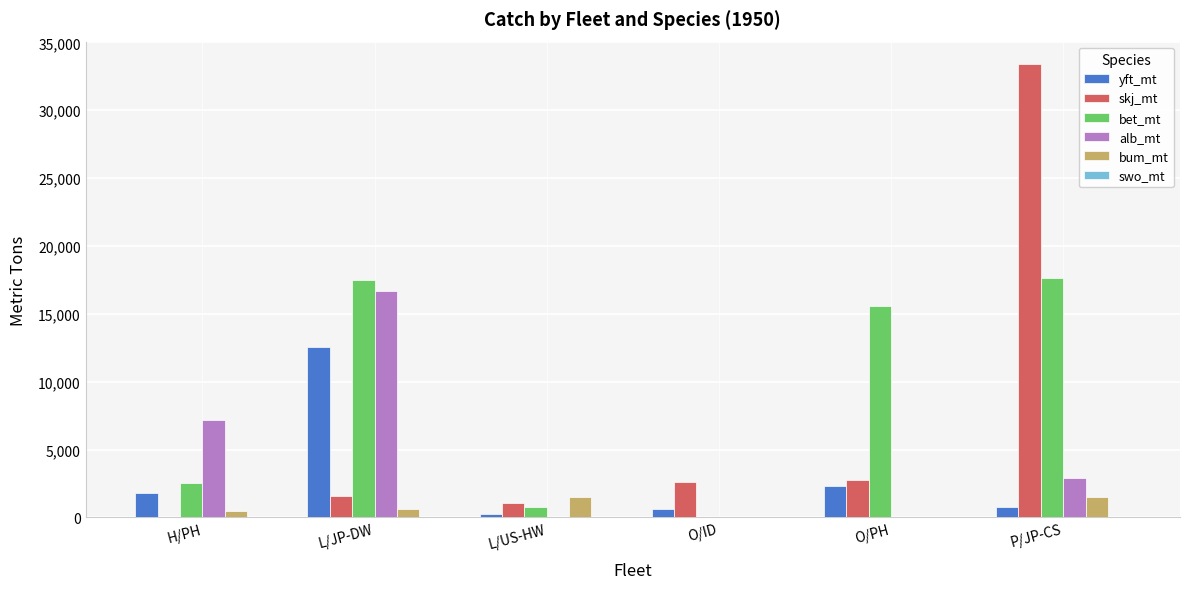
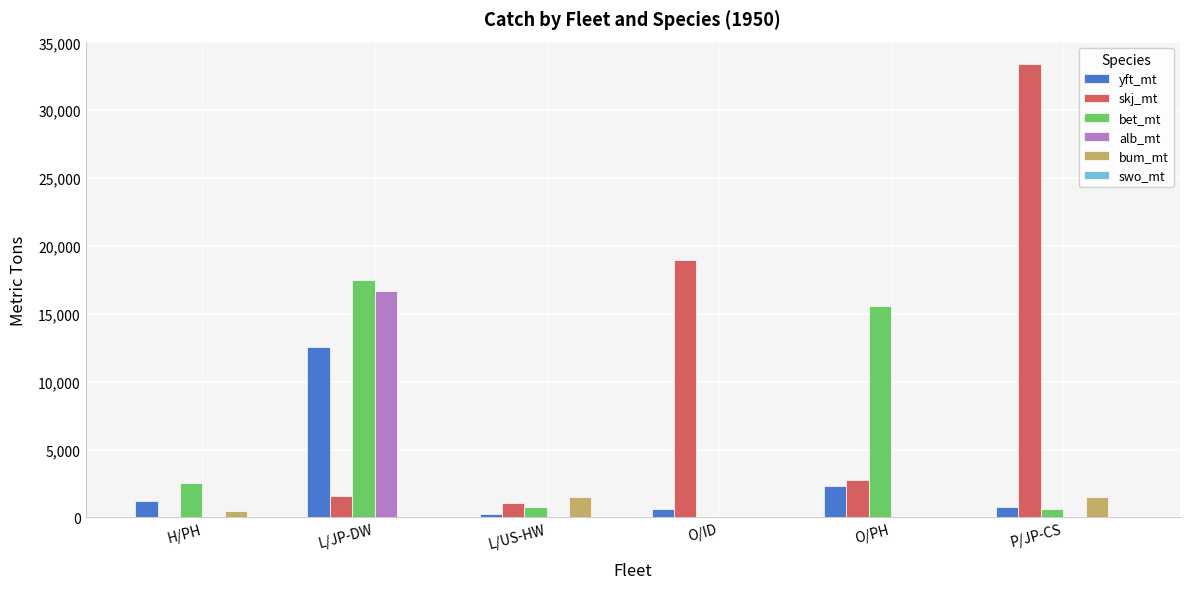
yft_mt, H/PH: 1,800 -> 1,200
alb_mt, H/PH: 7,200 -> 0
bum_mt, L/JP-DW: 600 -> 0
skj_mt, O/ID: 2,600 -> 19,000
bet_mt, P/JP-CS: 17,700 -> 600
alb_mt, P/JP-CS: 2,900 -> 0
